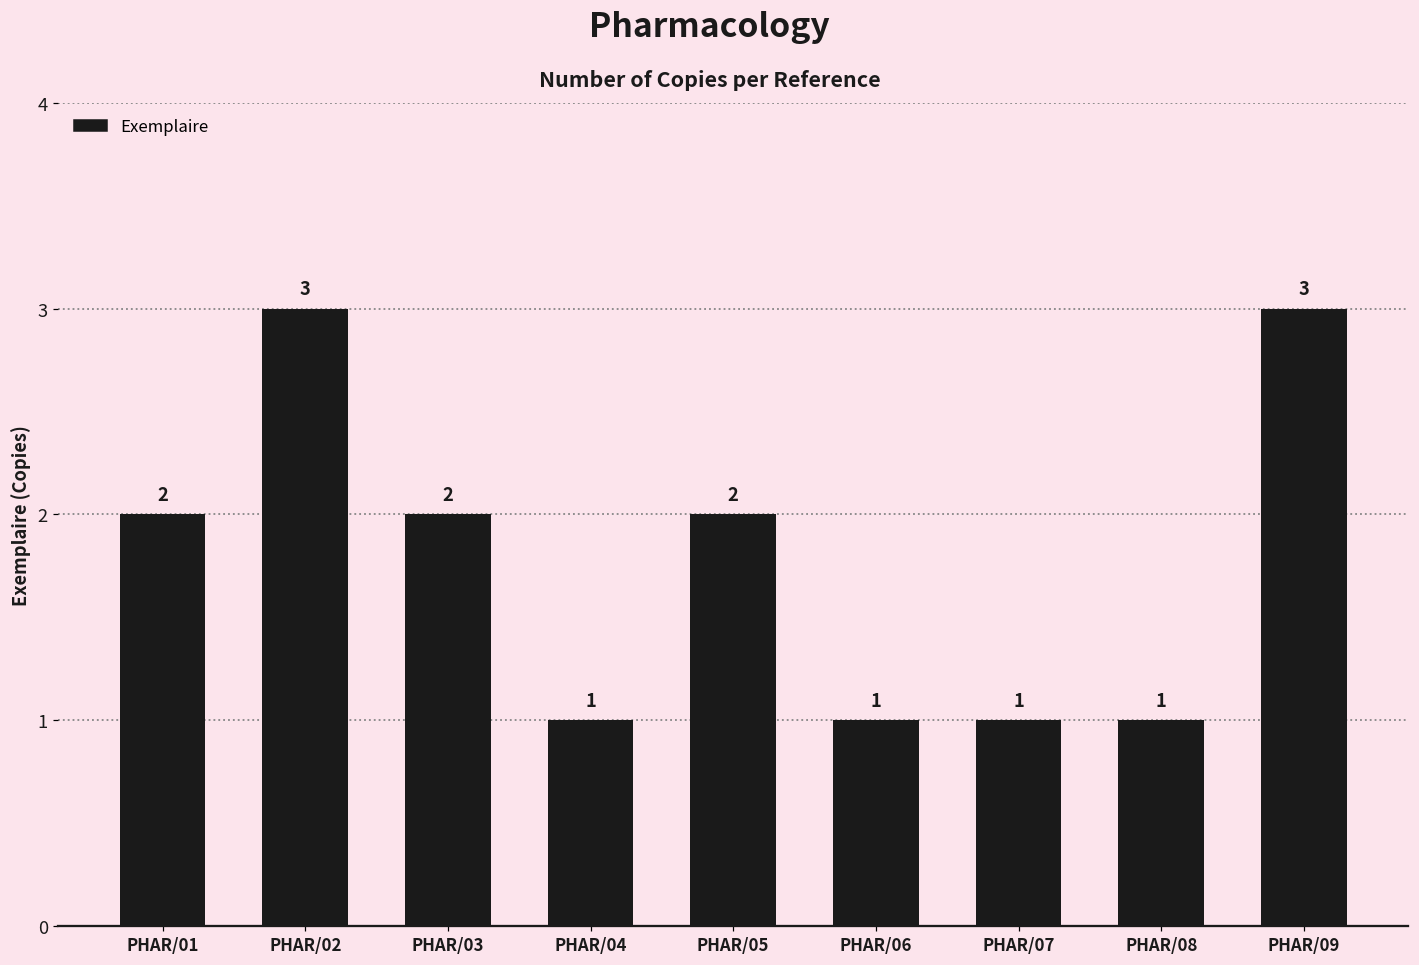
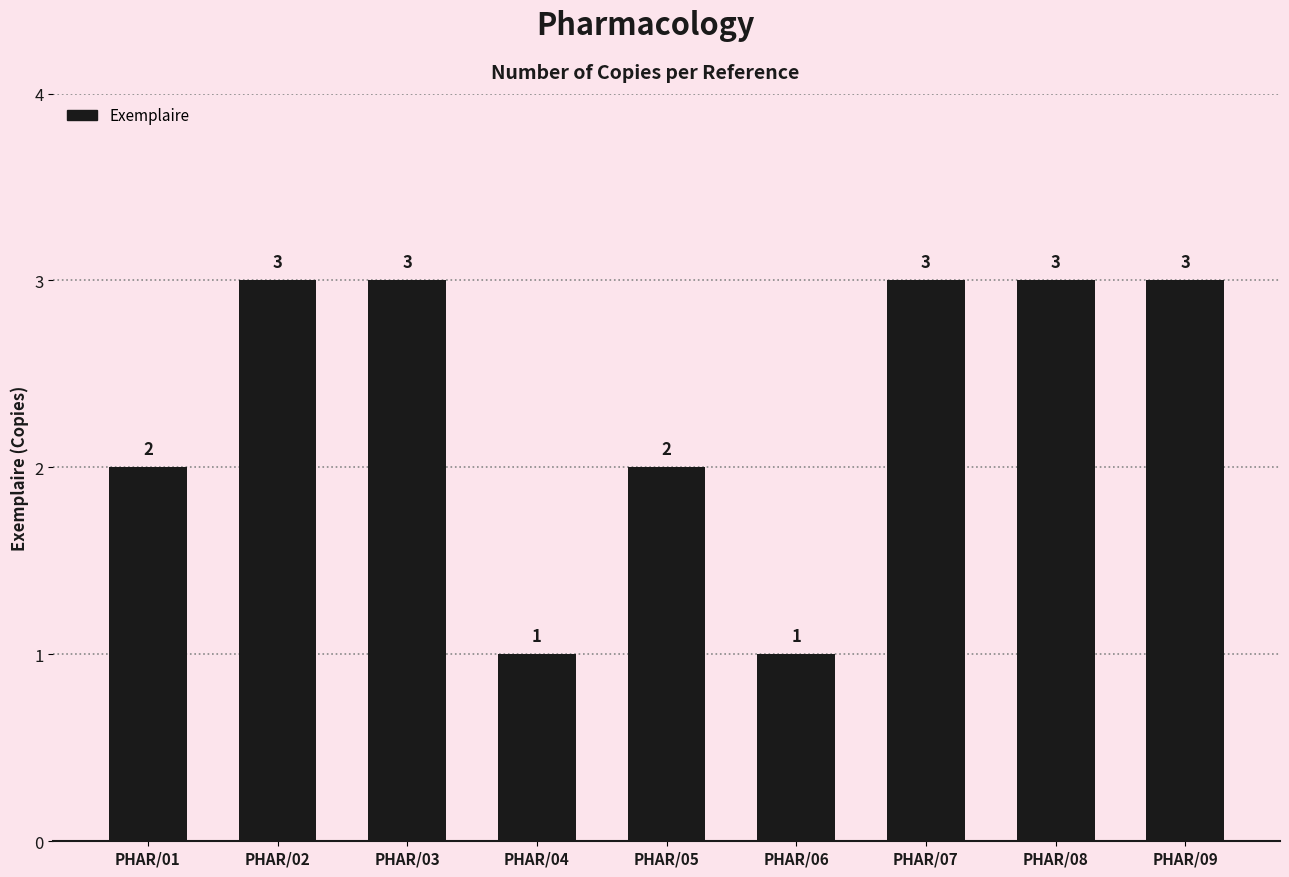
PHAR/03: 2 -> 3
PHAR/07: 1 -> 3
PHAR/08: 1 -> 3
